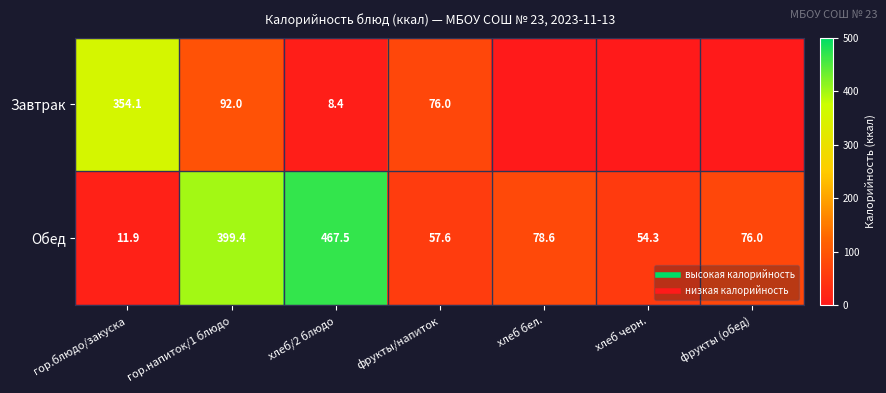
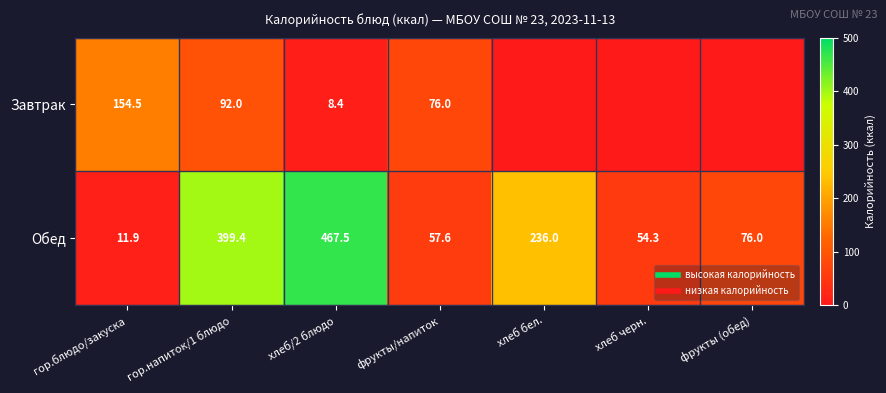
Завтрак, гор.блюдо/закуска: 354.1 -> 154.5
Обед, хлеб бел.: 78.6 -> 236.0
